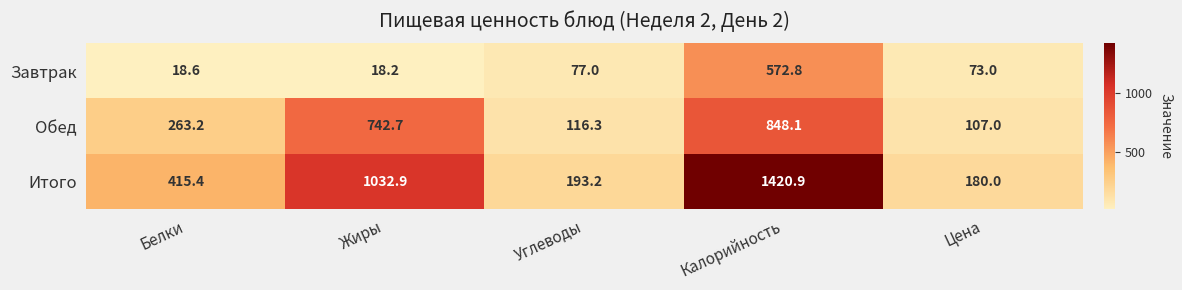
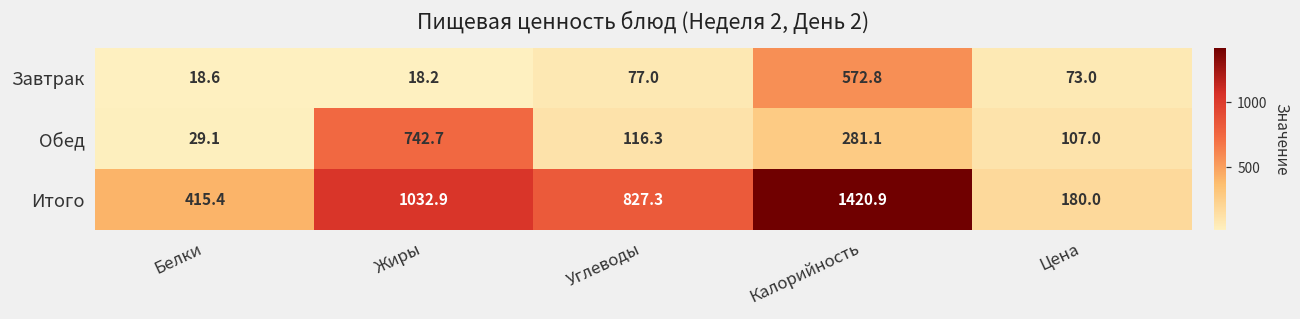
Обед, Белки: 263.2 -> 29.1
Обед, Калорийность: 848.1 -> 281.1
Итого, Углеводы: 193.2 -> 827.3
